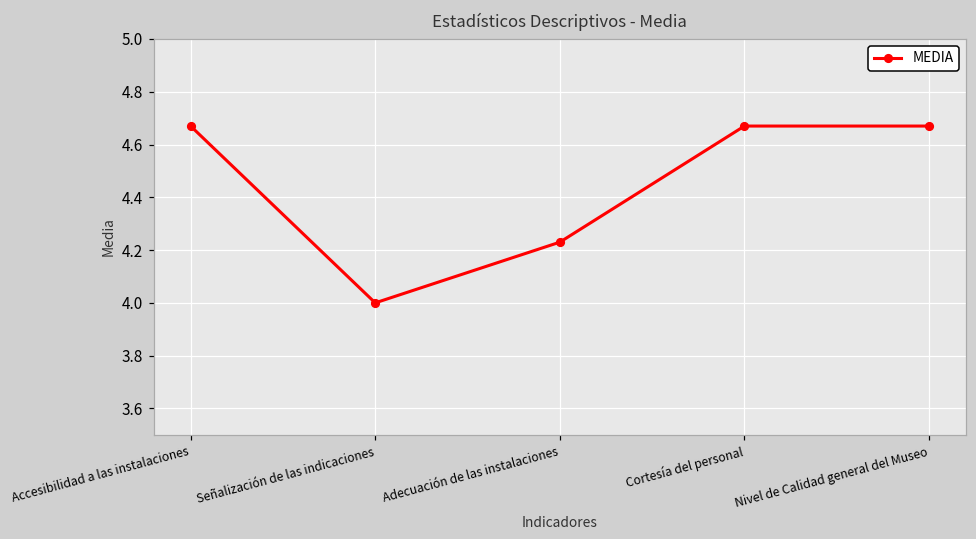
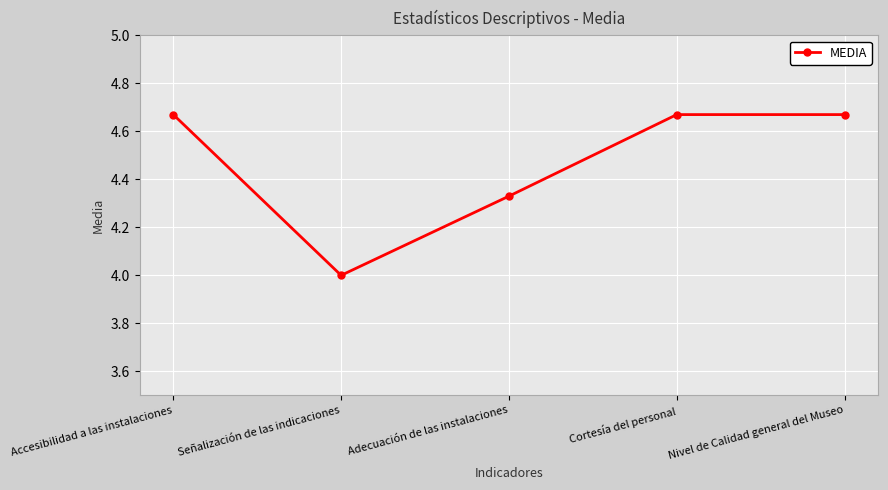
Adecuación de las instalaciones: 4.23 -> 4.33
